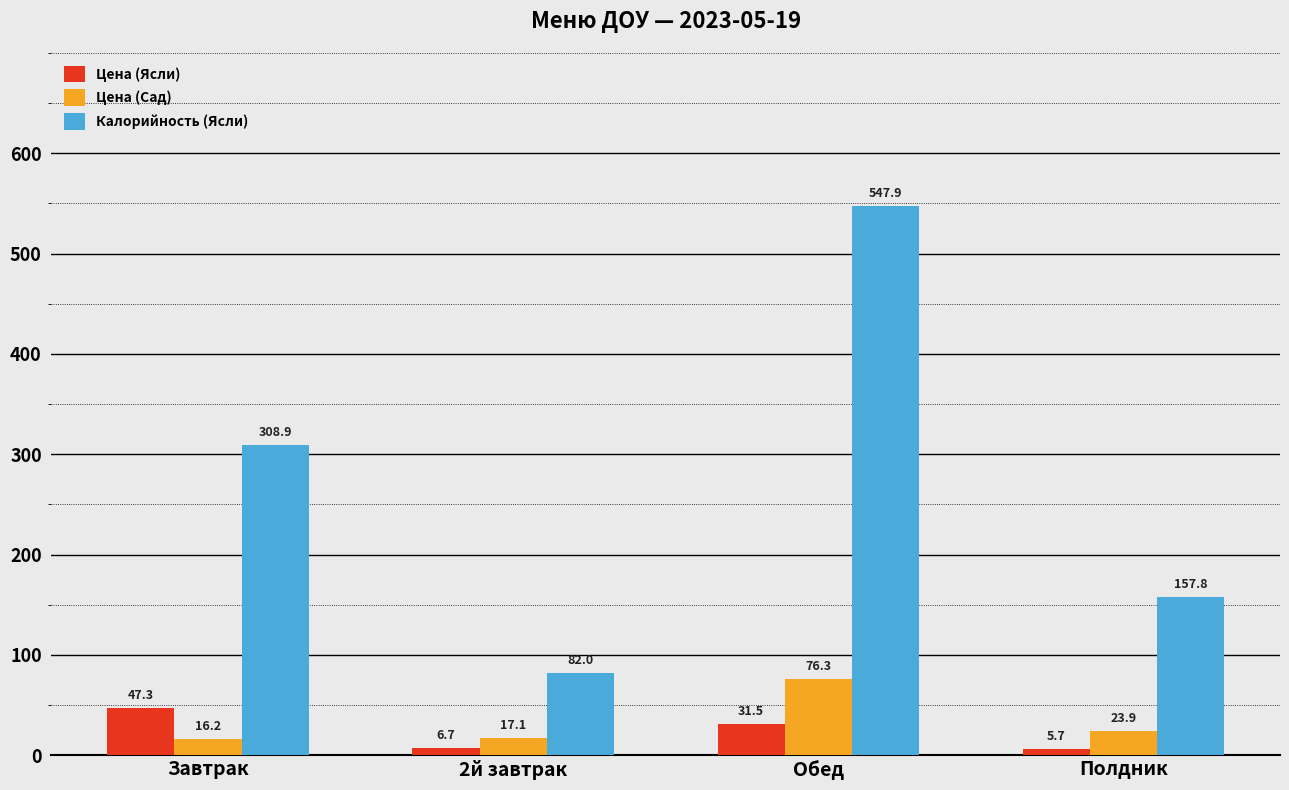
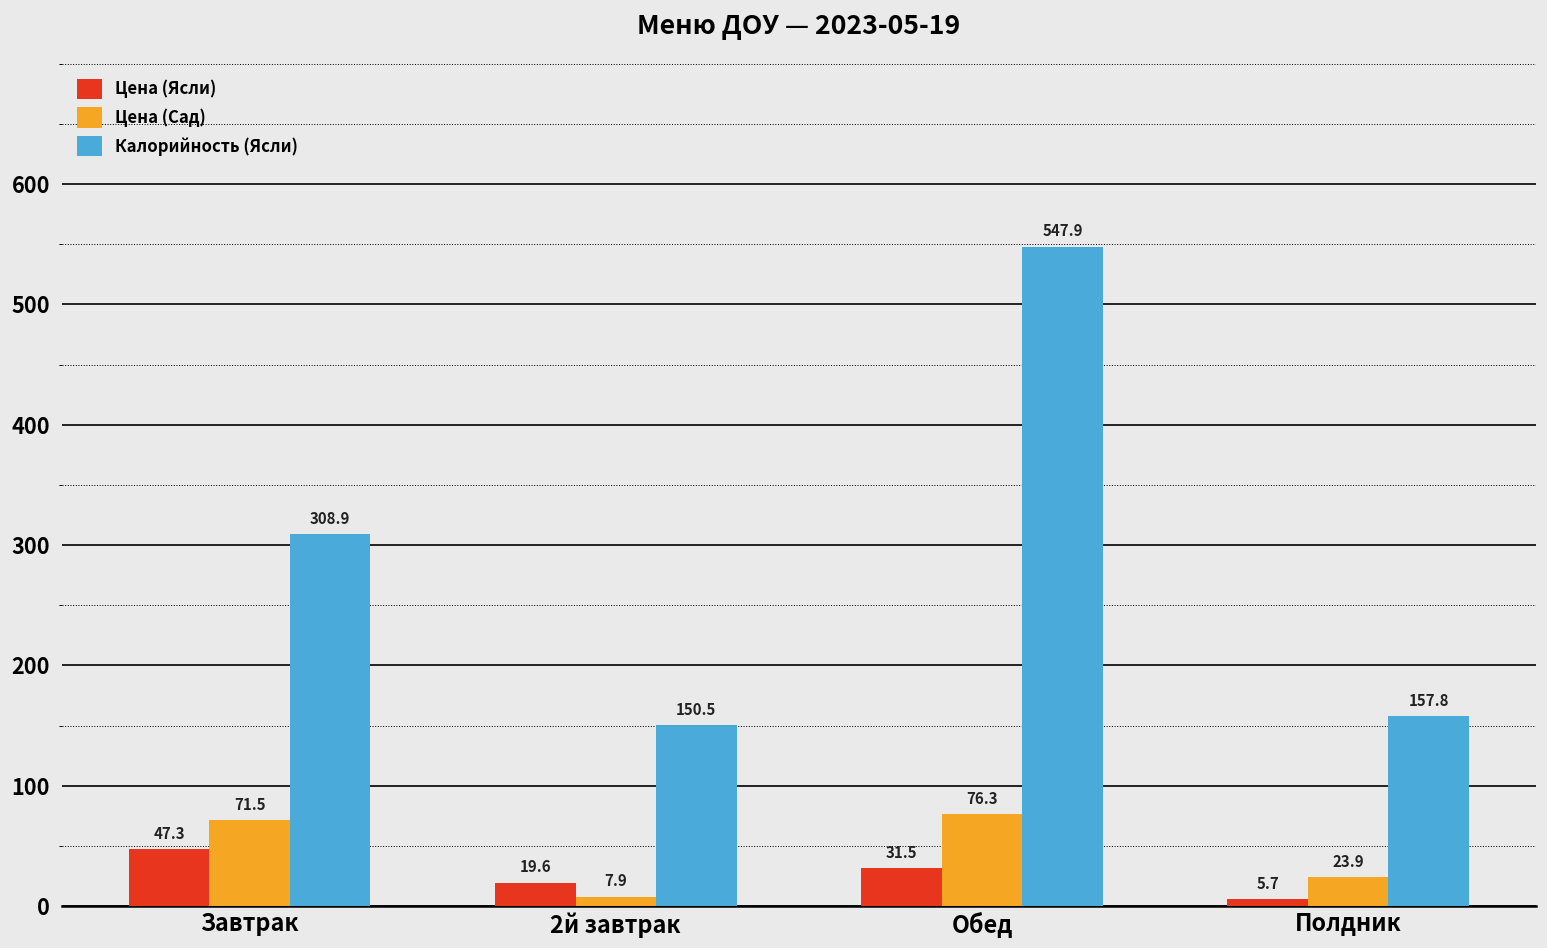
Цена (Сад), Завтрак: 16.2 -> 71.5
Цена (Ясли), 2й завтрак: 6.7 -> 19.6
Цена (Сад), 2й завтрак: 17.1 -> 7.9
Калорийность (Ясли), 2й завтрак: 82.0 -> 150.5
